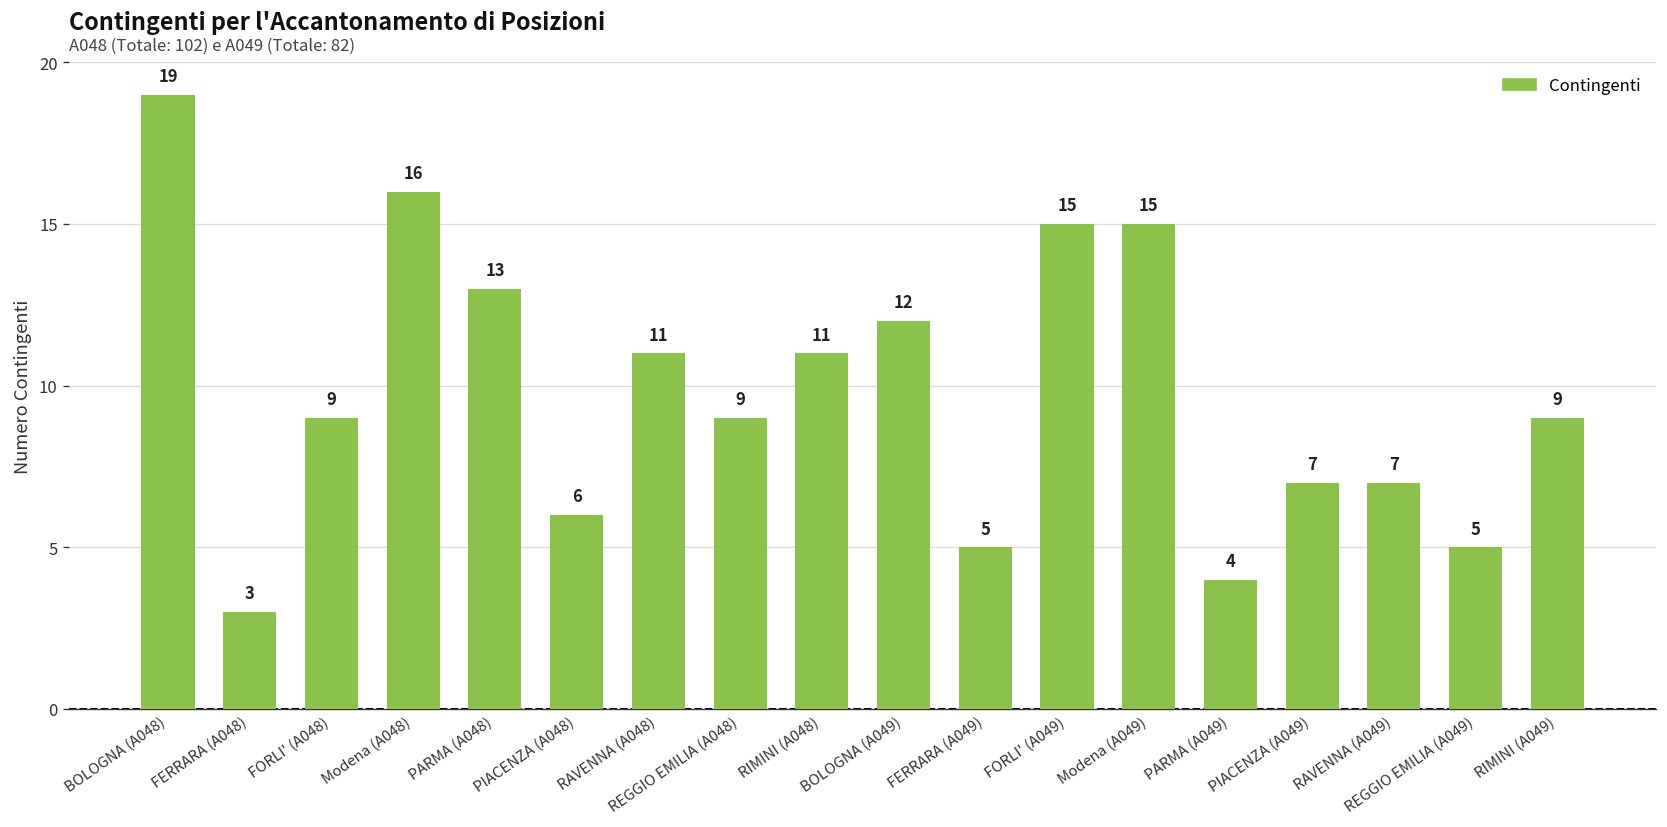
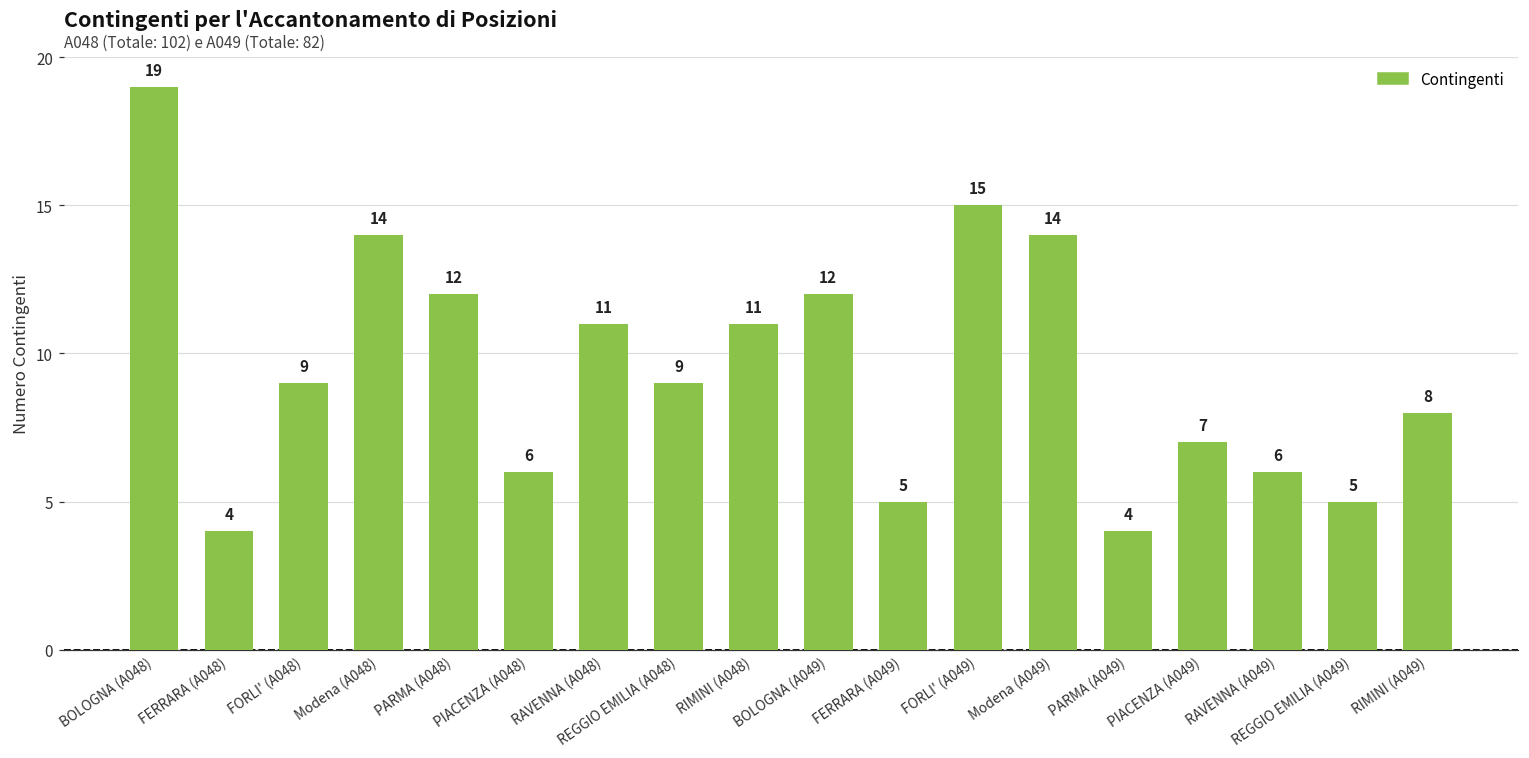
FERRARA (A048): 3 -> 4
Modena (A048): 16 -> 14
PARMA (A048): 13 -> 12
Modena (A049): 15 -> 14
RAVENNA (A049): 7 -> 6
RIMINI (A049): 9 -> 8
